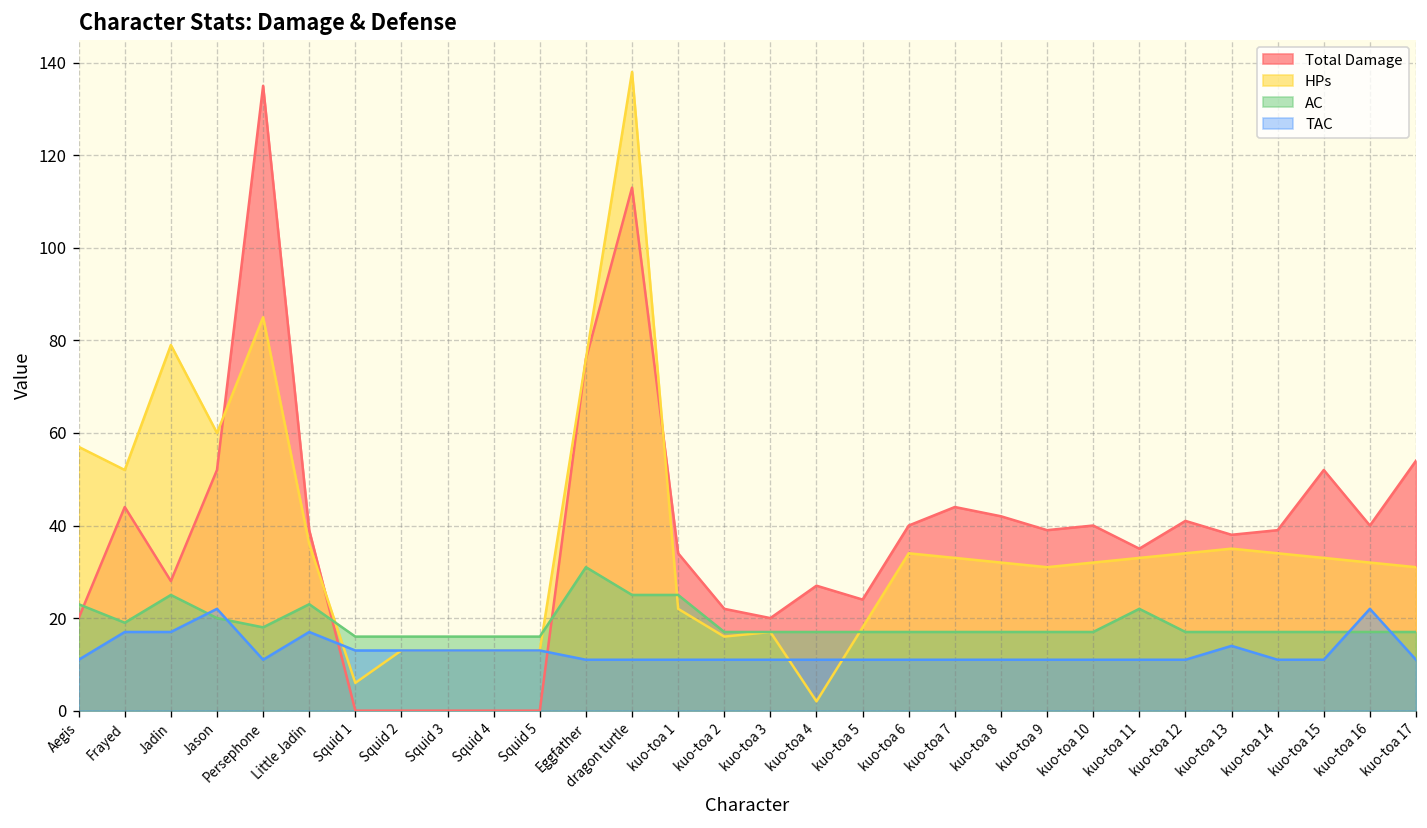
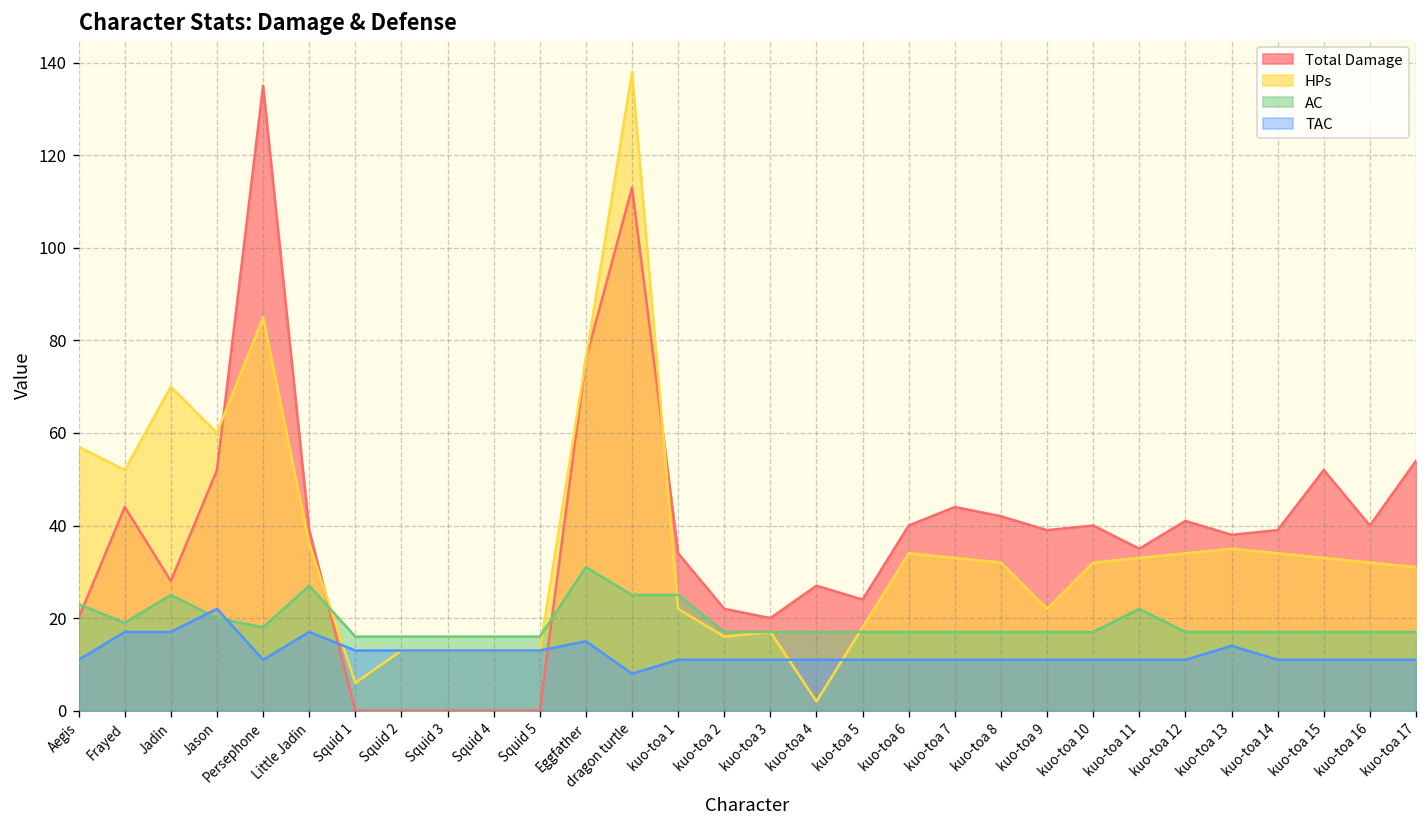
HPs, Jadin: 79 -> 70
AC, Little Jadin: 23 -> 27
TAC, Eggfather: 11 -> 15
TAC, dragon turtle: 11 -> 8
HPs, kuo-toa 9: 31 -> 22
TAC, kuo-toa 16: 22 -> 11
